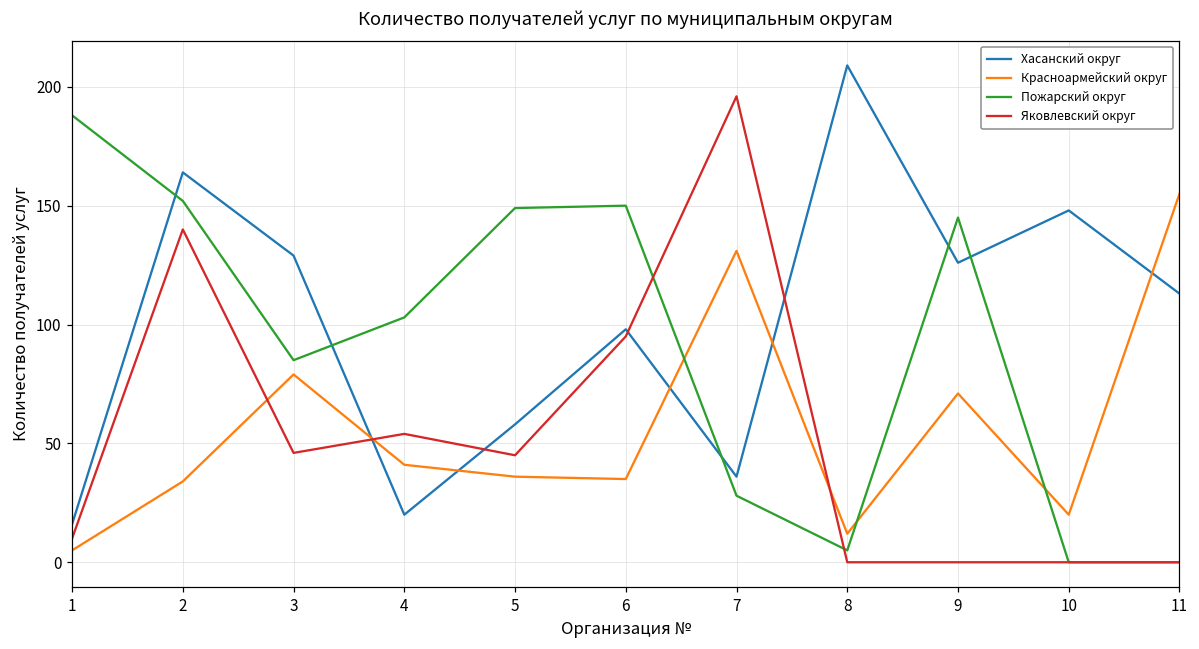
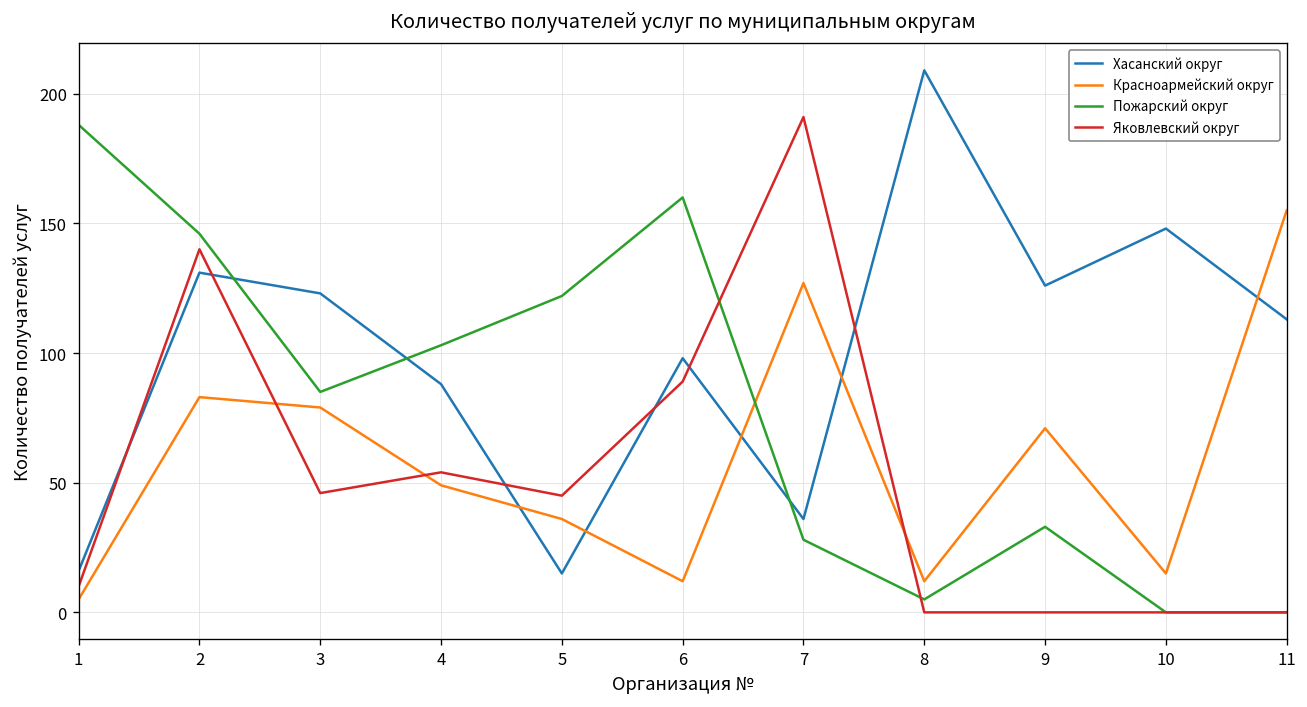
Хасанский округ, 2: 164 -> 131
Красноармейский округ, 2: 34 -> 83
Пожарский округ, 2: 152 -> 146
Хасанский округ, 3: 129 -> 123
Хасанский округ, 4: 20 -> 88
Красноармейский округ, 4: 41 -> 49
Хасанский округ, 5: 58 -> 15
Пожарский округ, 5: 149 -> 122
Красноармейский округ, 6: 35 -> 12
Пожарский округ, 6: 150 -> 160
Яковлевский округ, 6: 95 -> 89
Красноармейский округ, 7: 131 -> 127
Яковлевский округ, 7: 196 -> 191
Пожарский округ, 9: 145 -> 33
Красноармейский округ, 10: 20 -> 15
